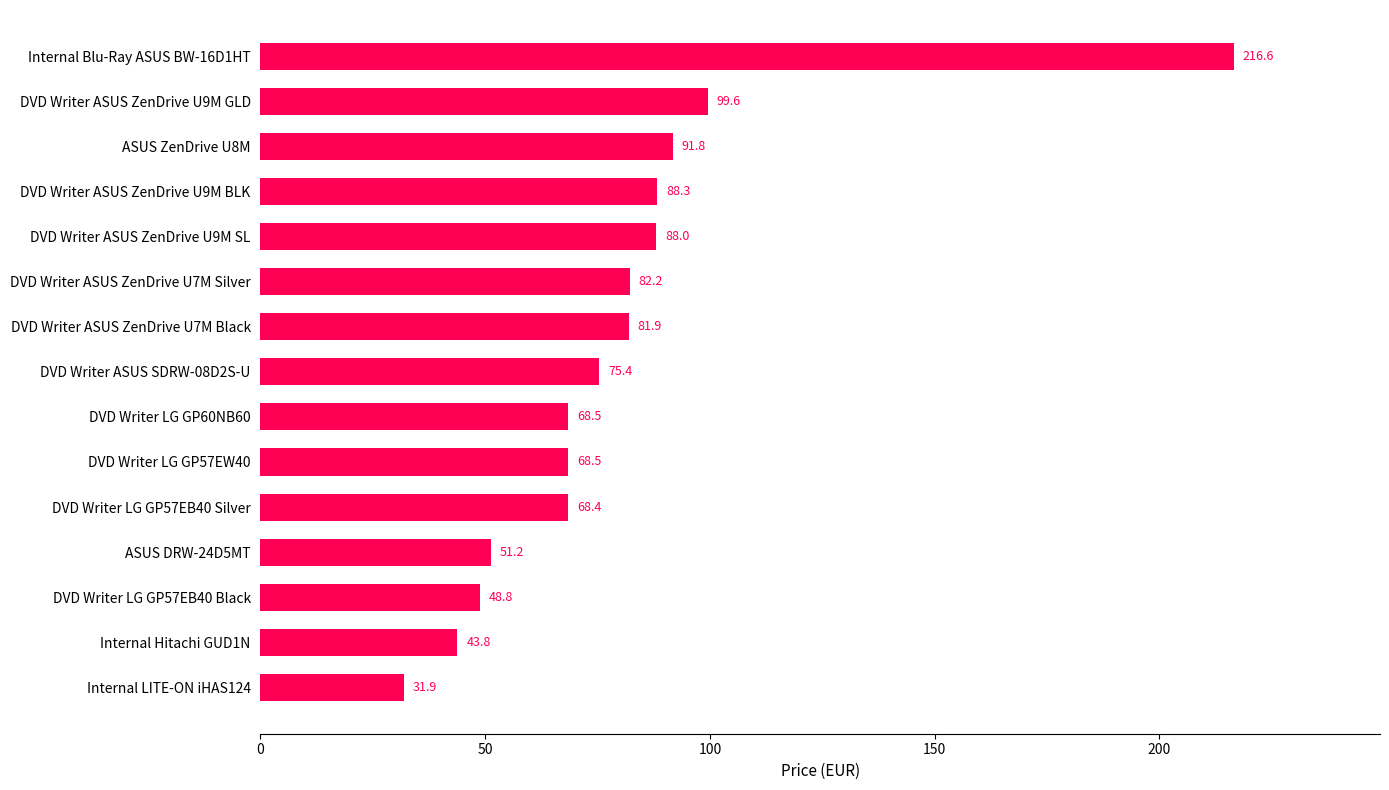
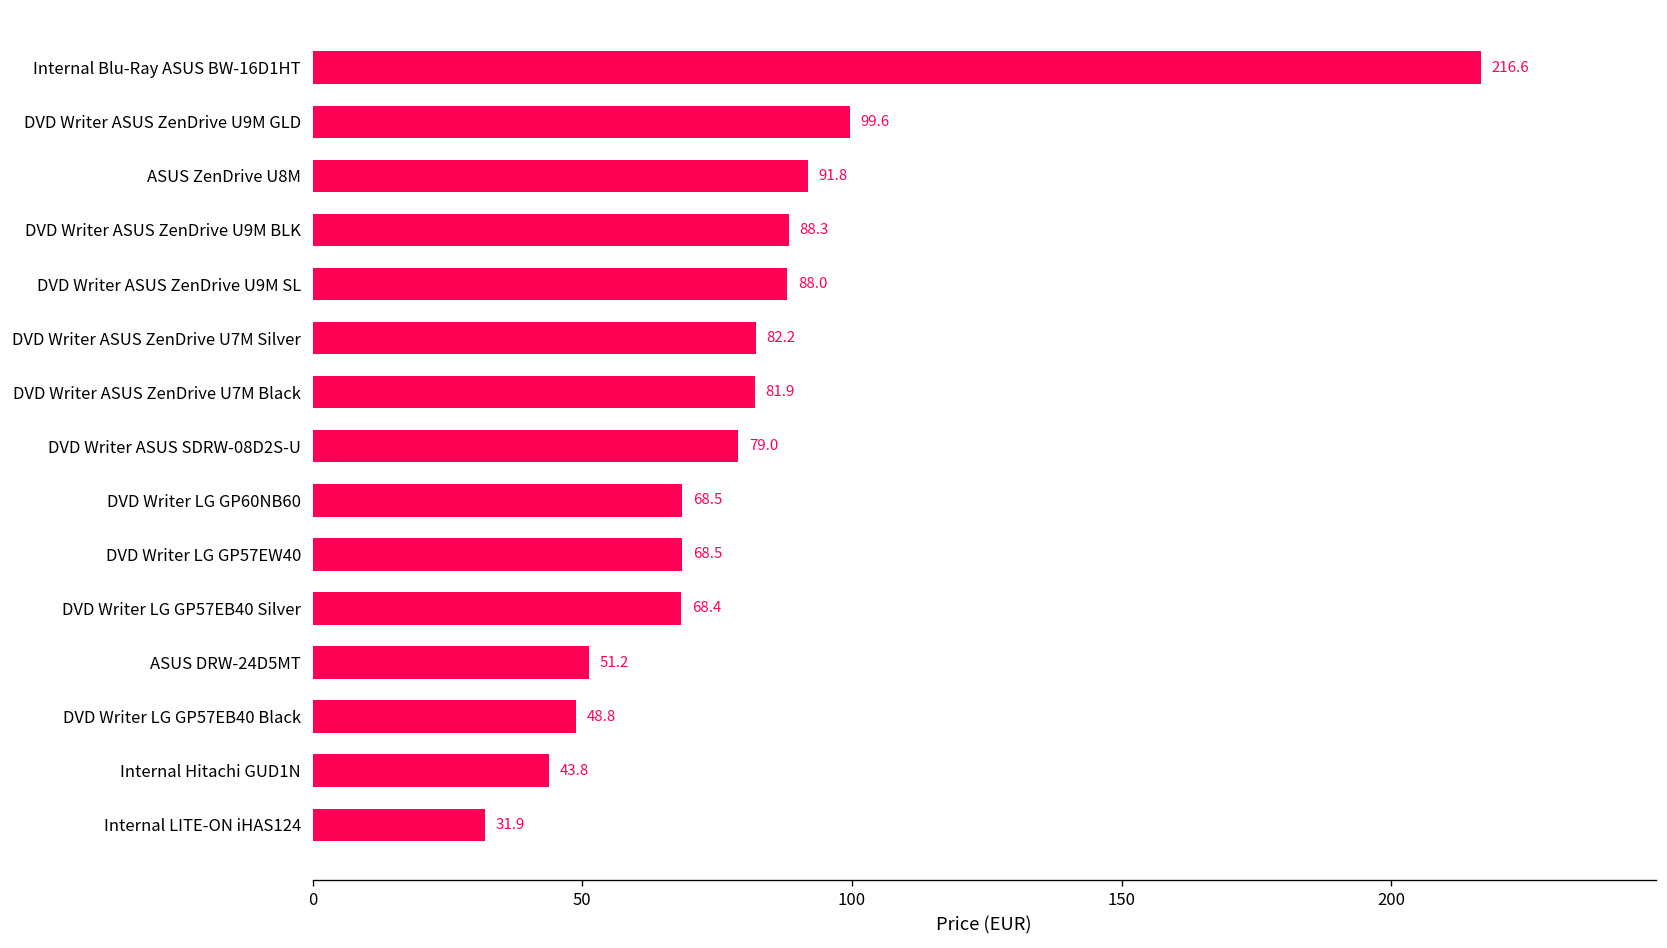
DVD Writer ASUS SDRW-08D2S-U: 75.4 -> 79.0
